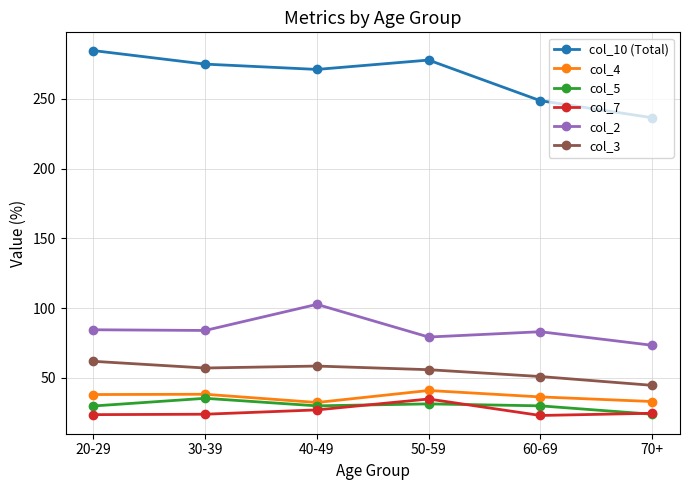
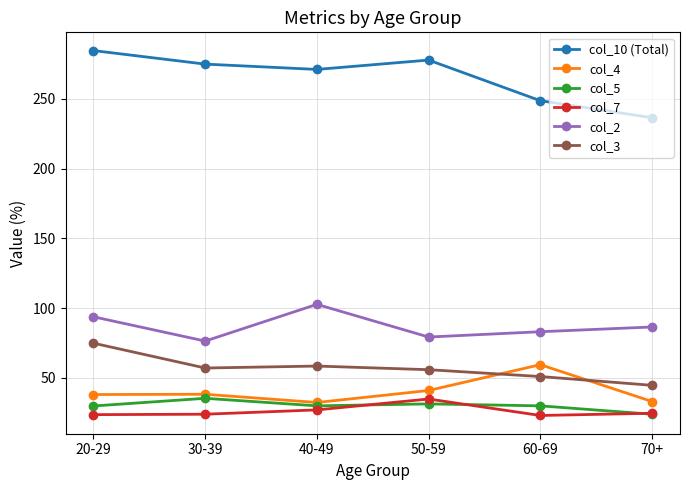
col_2, 20-29: 85 -> 94
col_3, 20-29: 62 -> 75
col_2, 30-39: 84 -> 76
col_4, 60-69: 36 -> 60
col_2, 70+: 73 -> 87
